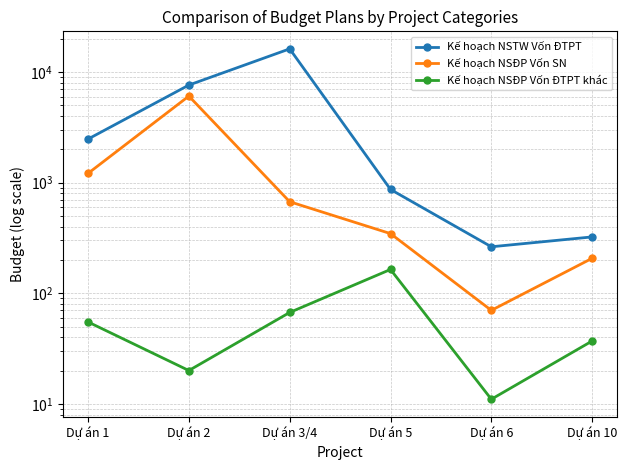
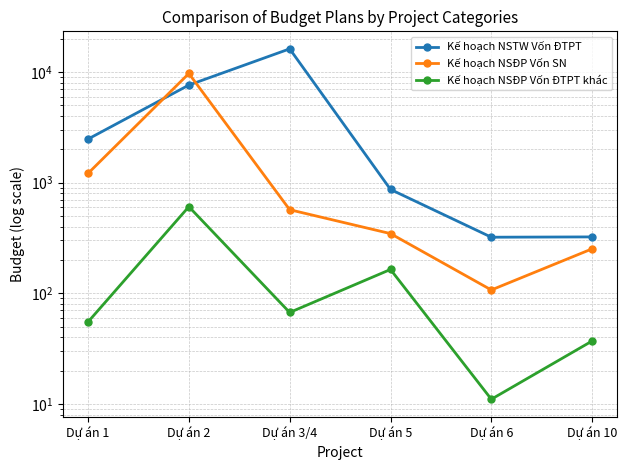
Kế hoạch NSĐP Vốn SN, Dự án 2: 6000 -> 10000
Kế hoạch NSĐP Vốn ĐTPT khác, Dự án 2: 20 -> 600
Kế hoạch NSĐP Vốn SN, Dự án 3/4: 700 -> 600
Kế hoạch NSTW Vốn ĐTPT, Dự án 6: 260 -> 320
Kế hoạch NSĐP Vốn SN, Dự án 6: 70 -> 110
Kế hoạch NSĐP Vốn SN, Dự án 10: 210 -> 250
